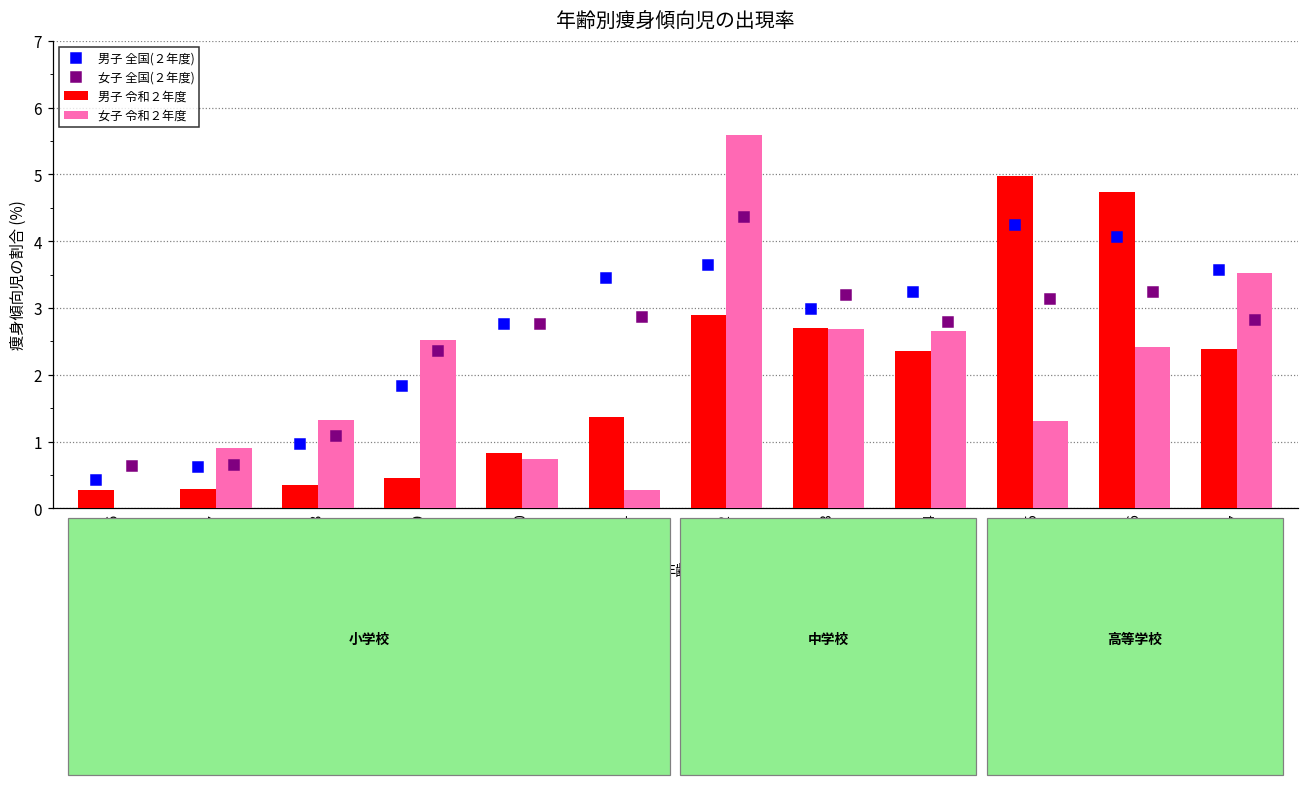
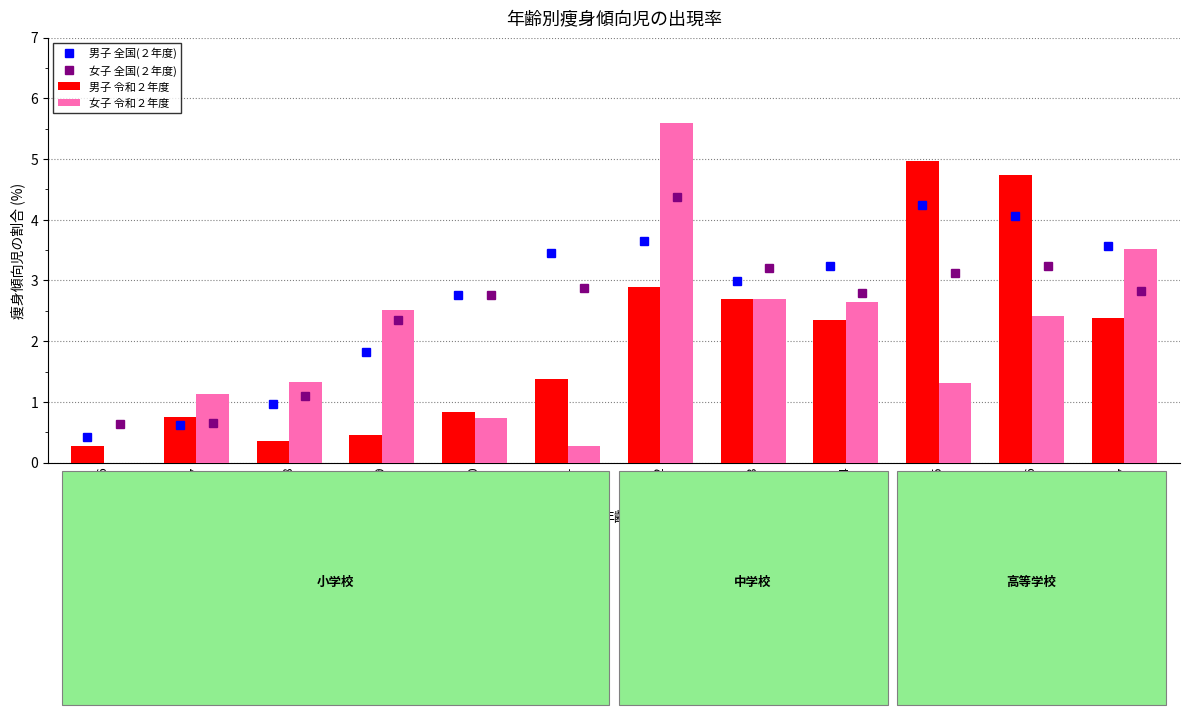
男子 令和２年度, age 7: 0.3 -> 0.8
女子 令和２年度, age 7: 0.9 -> 1.1
